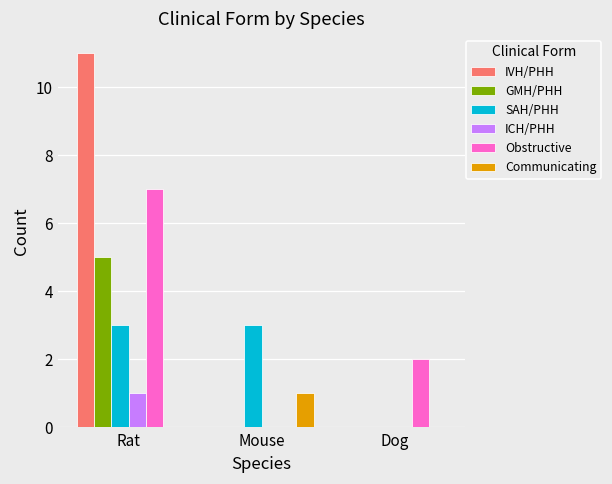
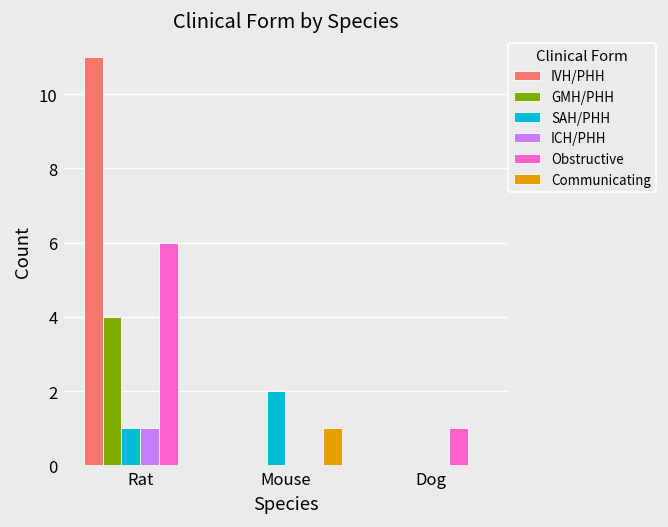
GMH/PHH, Rat: 5 -> 4
SAH/PHH, Rat: 3 -> 1
Obstructive, Rat: 7 -> 6
SAH/PHH, Mouse: 3 -> 2
Obstructive, Dog: 2 -> 1
